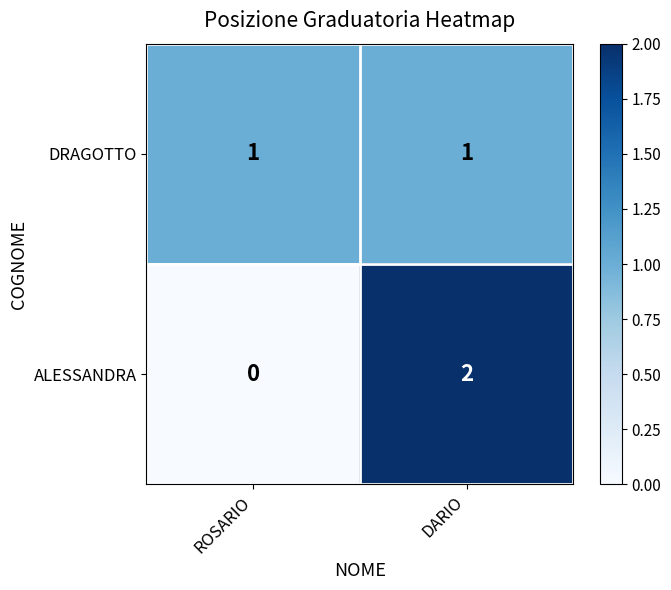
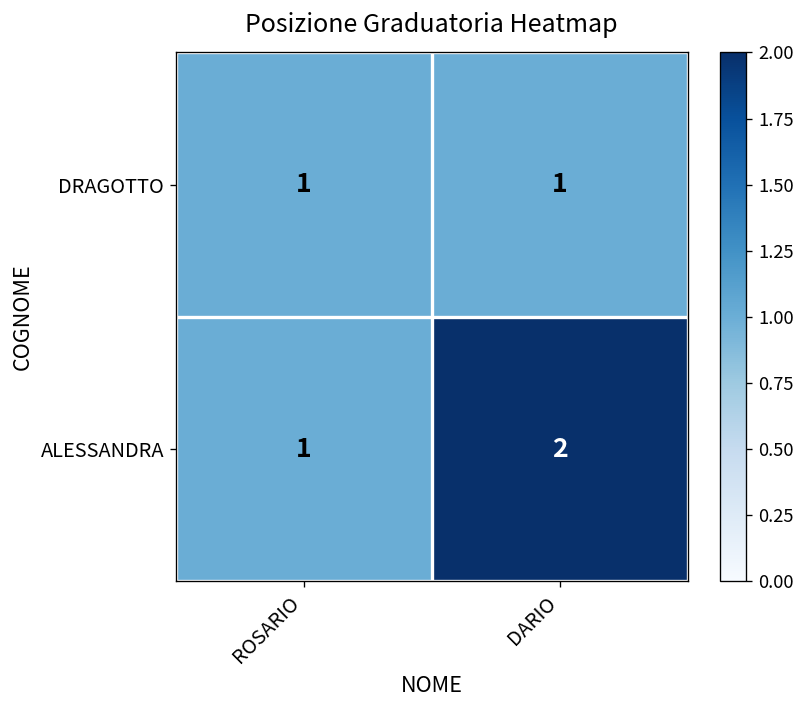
ALESSANDRA, ROSARIO: 0 -> 1
